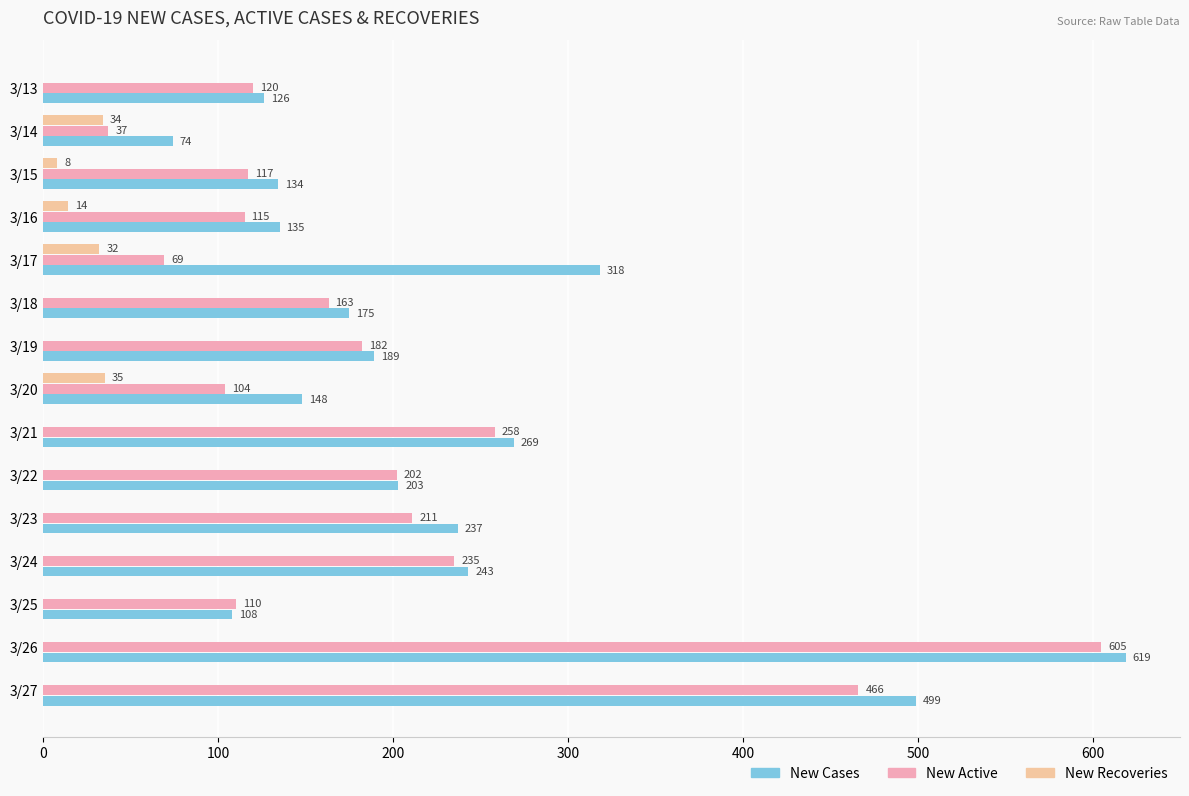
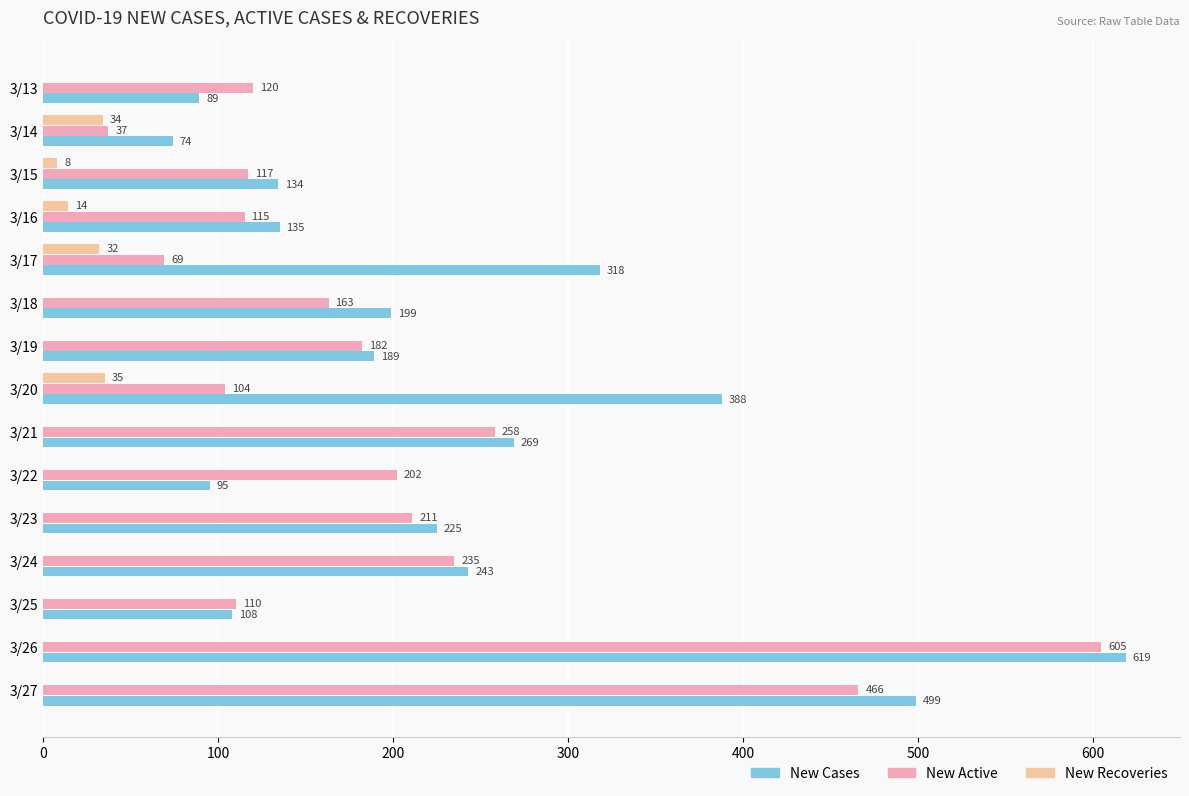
New Cases, 3/13: 126 -> 89
New Cases, 3/18: 175 -> 199
New Cases, 3/20: 148 -> 388
New Cases, 3/22: 203 -> 95
New Cases, 3/23: 237 -> 225
